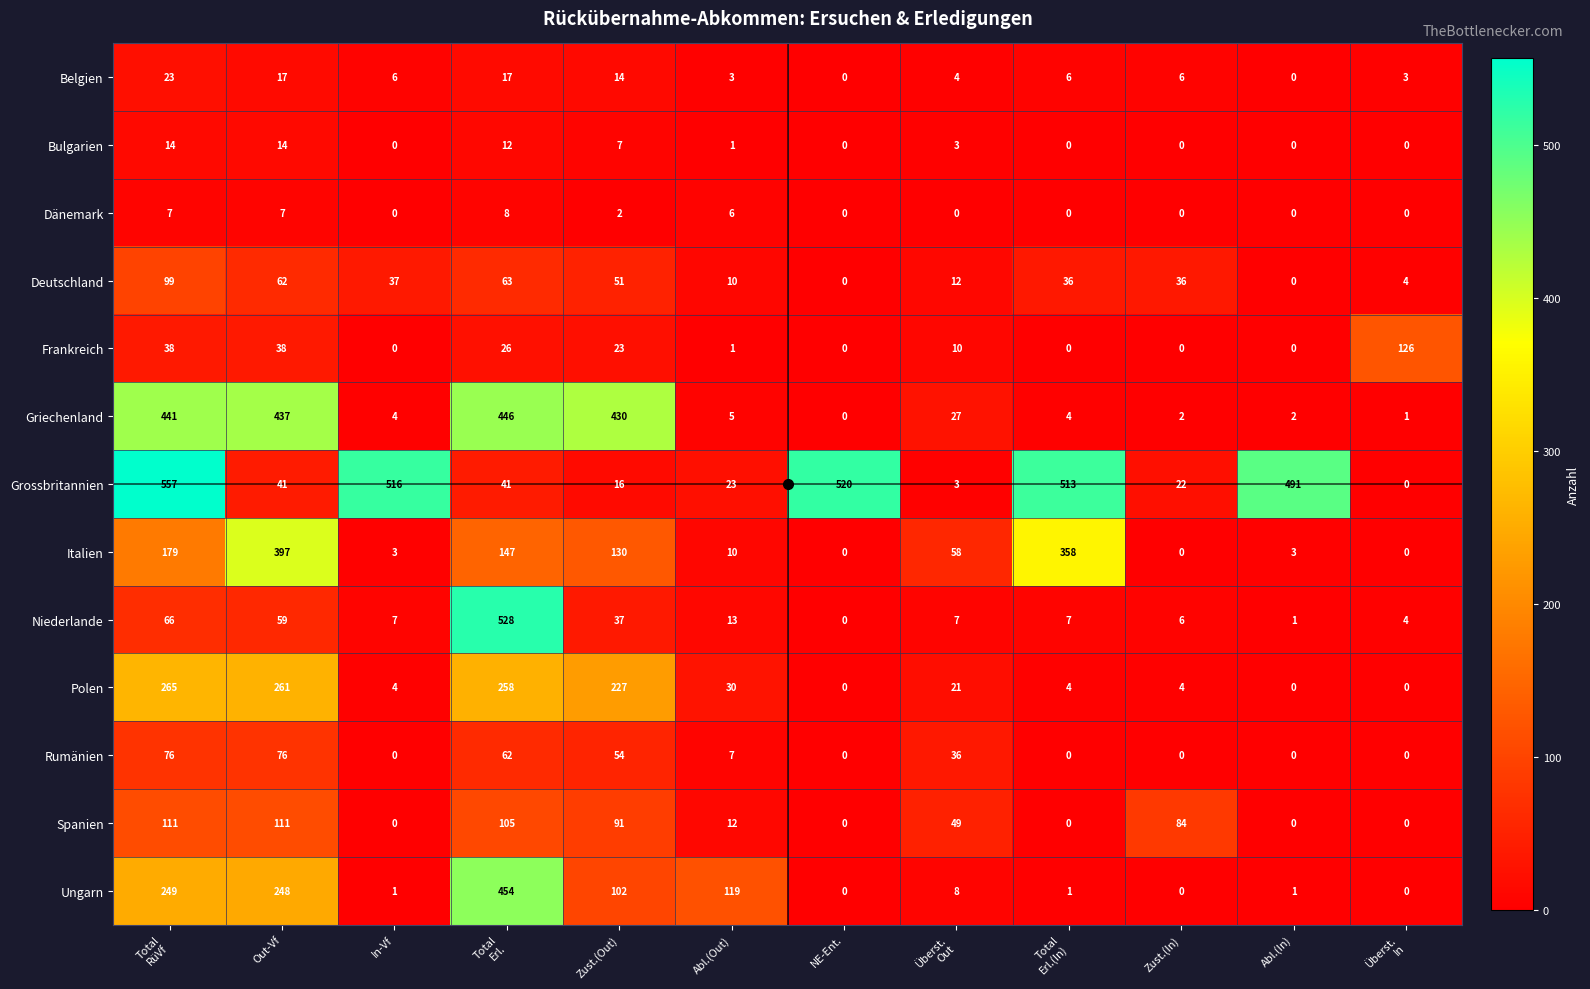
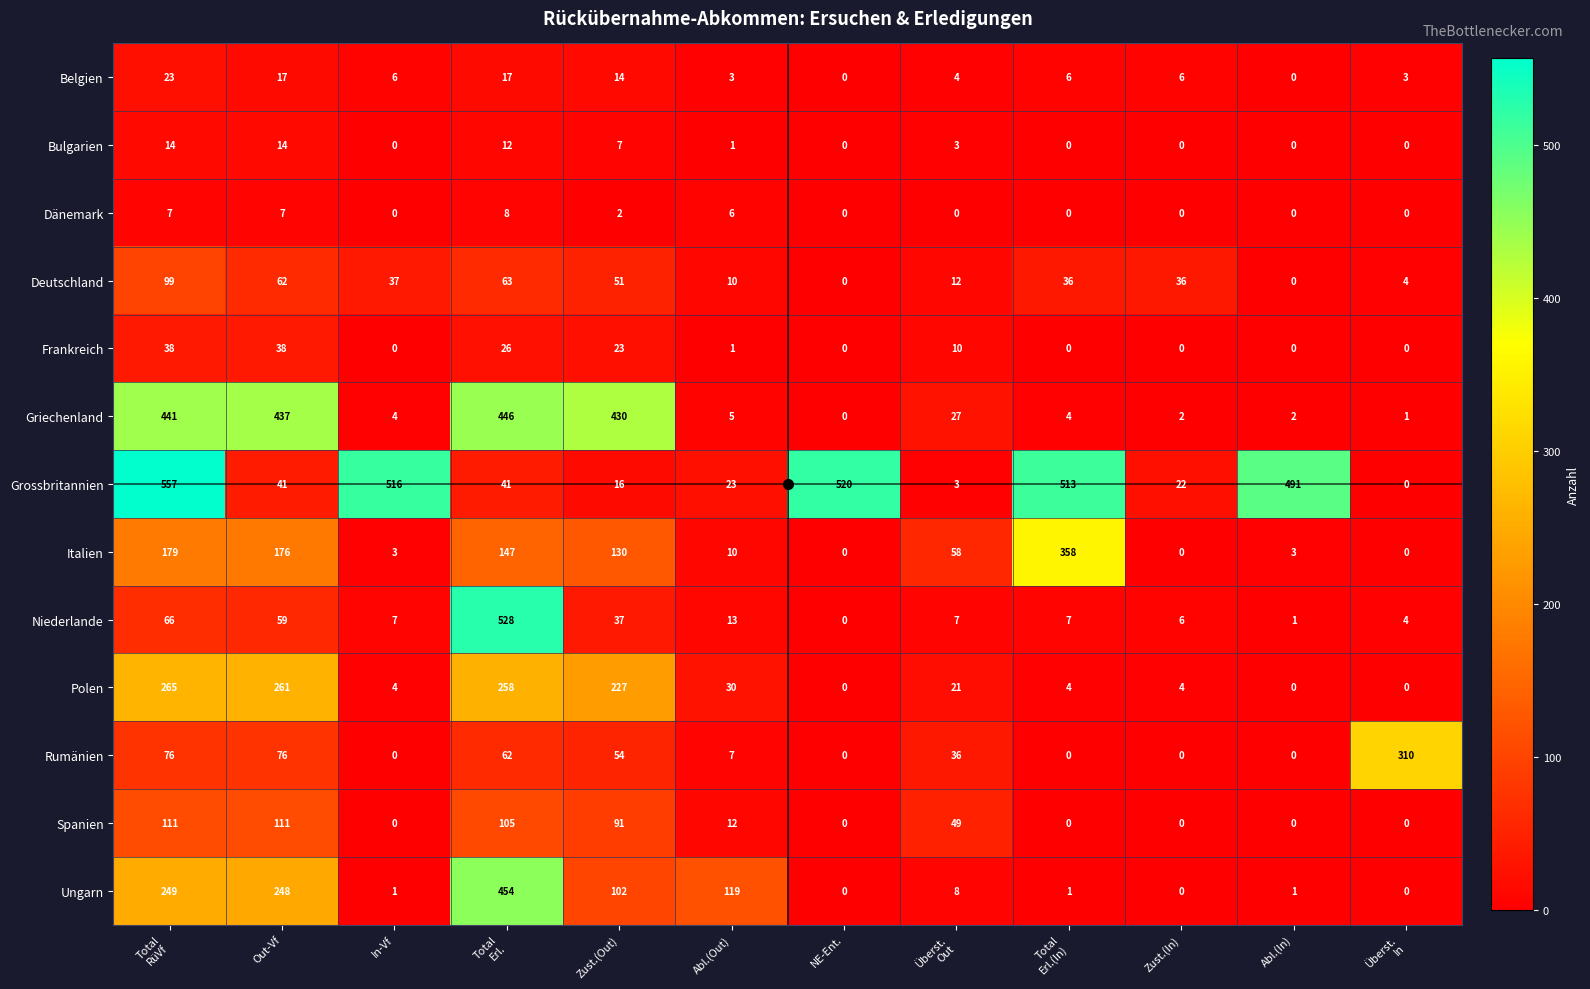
Frankreich, Überst. In: 126 -> 0
Italien, Out-Vf: 397 -> 176
Rumänien, Überst. In: 0 -> 310
Spanien, Zust.(In): 84 -> 0
